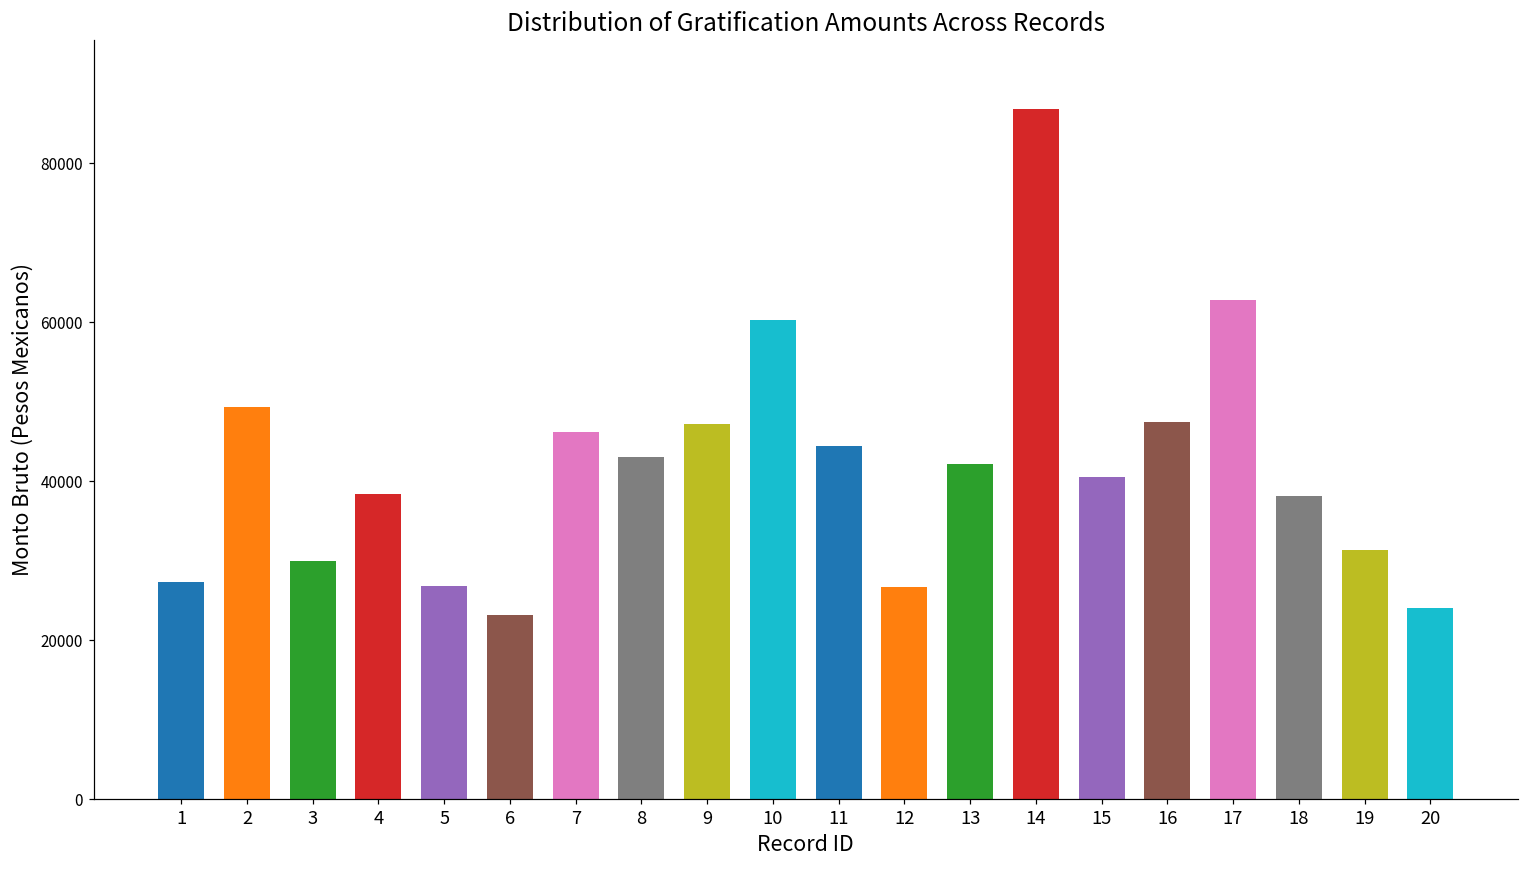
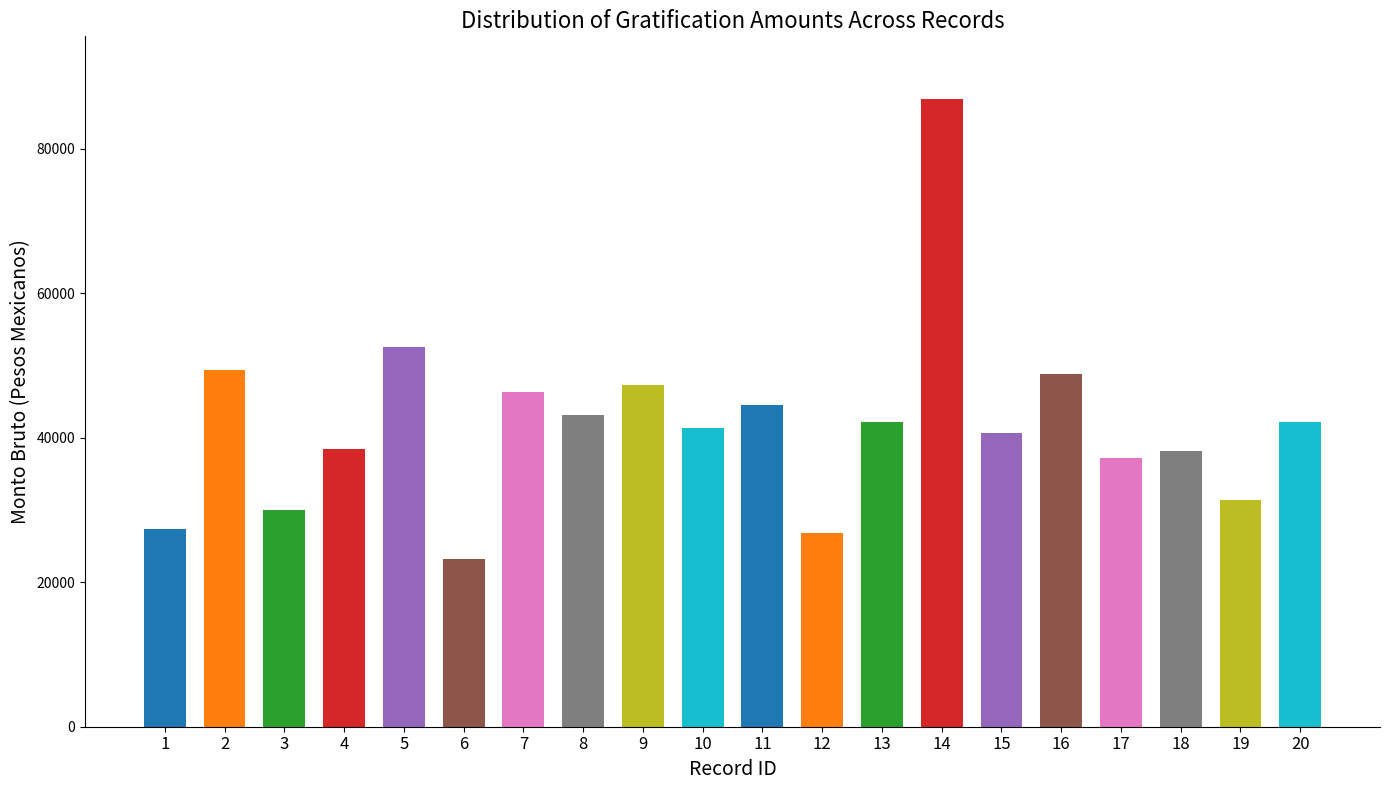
5: 27000 -> 53000
10: 60000 -> 41000
16: 47000 -> 49000
17: 63000 -> 37000
20: 24000 -> 42000
